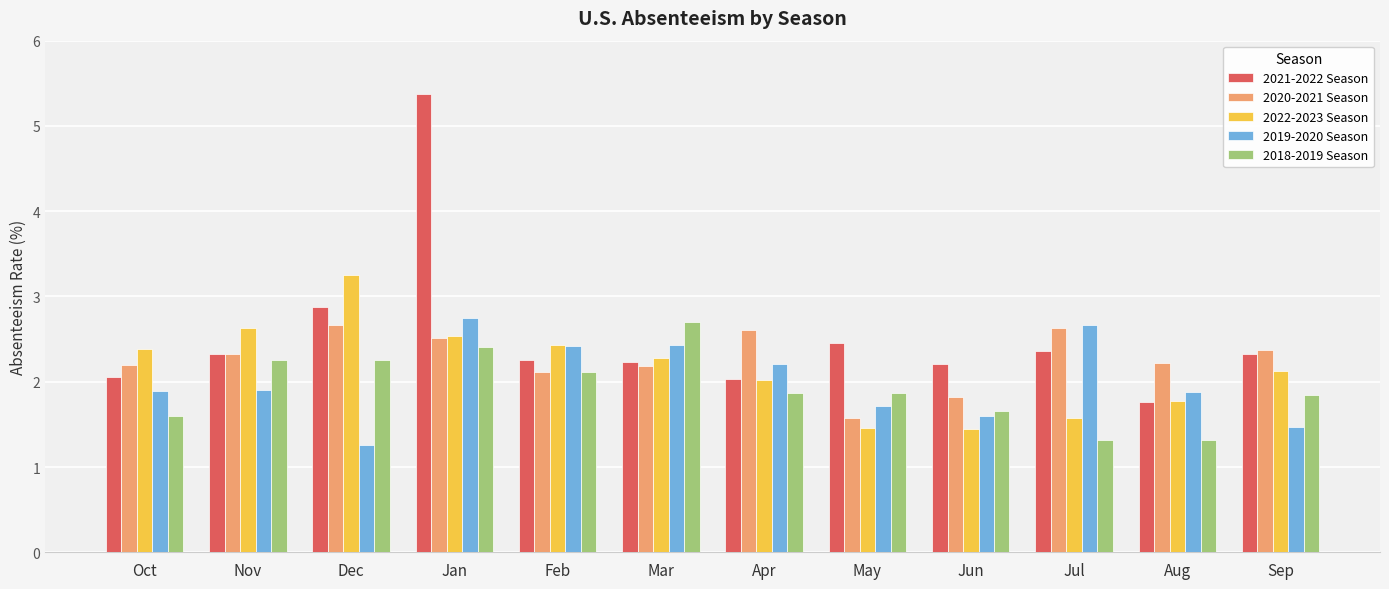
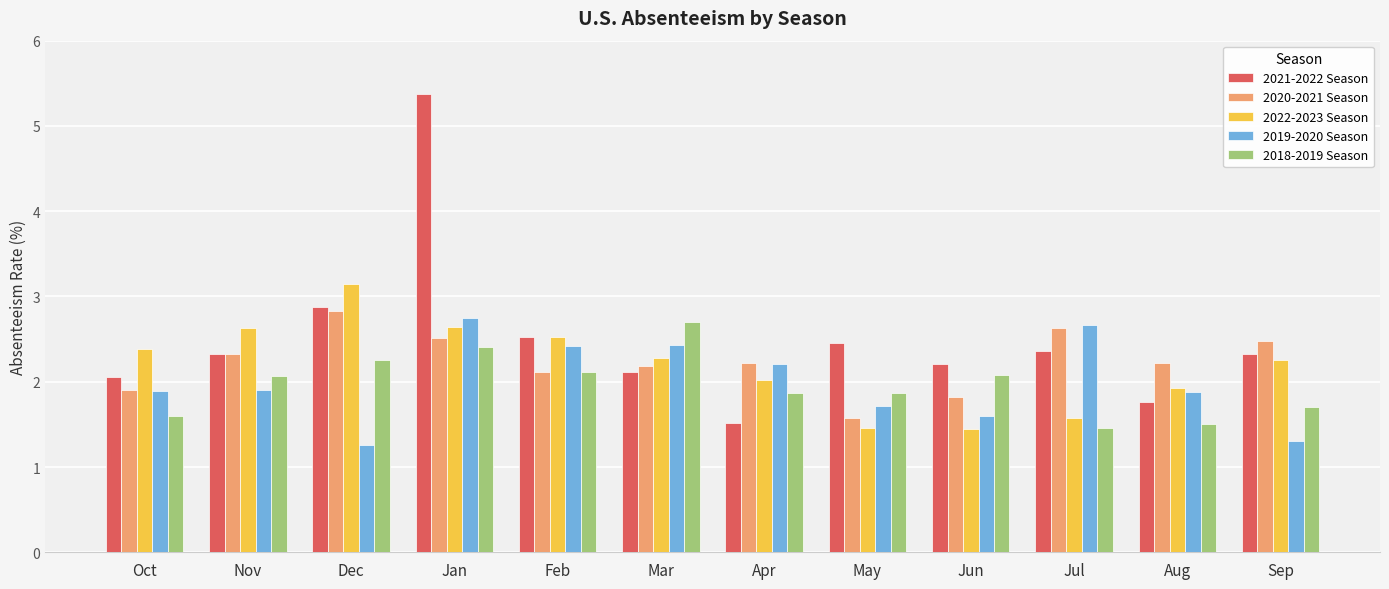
2020-2021 Season, Oct: 2.2 -> 1.9
2018-2019 Season, Nov: 2.3 -> 2.1
2020-2021 Season, Dec: 2.7 -> 2.8
2022-2023 Season, Dec: 3.3 -> 3.2
2022-2023 Season, Jan: 2.5 -> 2.6
2021-2022 Season, Feb: 2.3 -> 2.5
2022-2023 Season, Feb: 2.4 -> 2.5
2021-2022 Season, Mar: 2.2 -> 2.1
2021-2022 Season, Apr: 2.0 -> 1.5
2020-2021 Season, Apr: 2.6 -> 2.2
2018-2019 Season, Jun: 1.7 -> 2.1
2018-2019 Season, Jul: 1.3 -> 1.5
2022-2023 Season, Aug: 1.8 -> 1.9
2018-2019 Season, Aug: 1.3 -> 1.5
2020-2021 Season, Sep: 2.4 -> 2.5
2022-2023 Season, Sep: 2.1 -> 2.3
2019-2020 Season, Sep: 1.5 -> 1.3
2018-2019 Season, Sep: 1.9 -> 1.7
